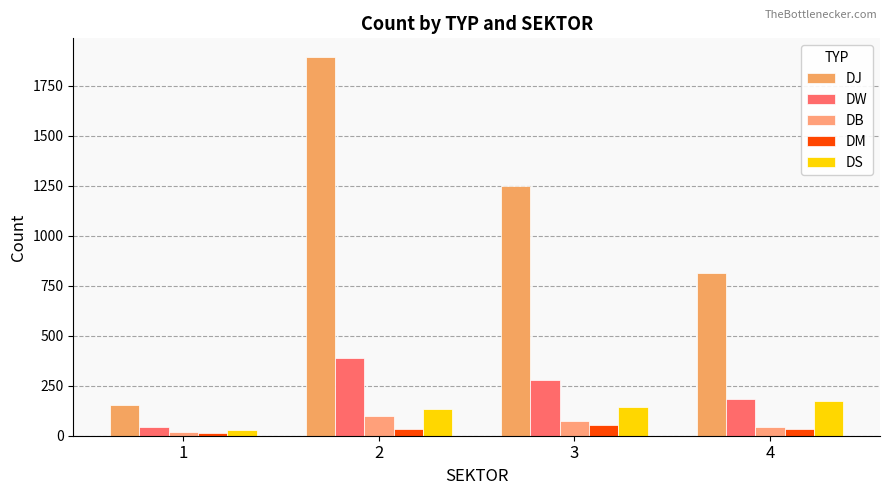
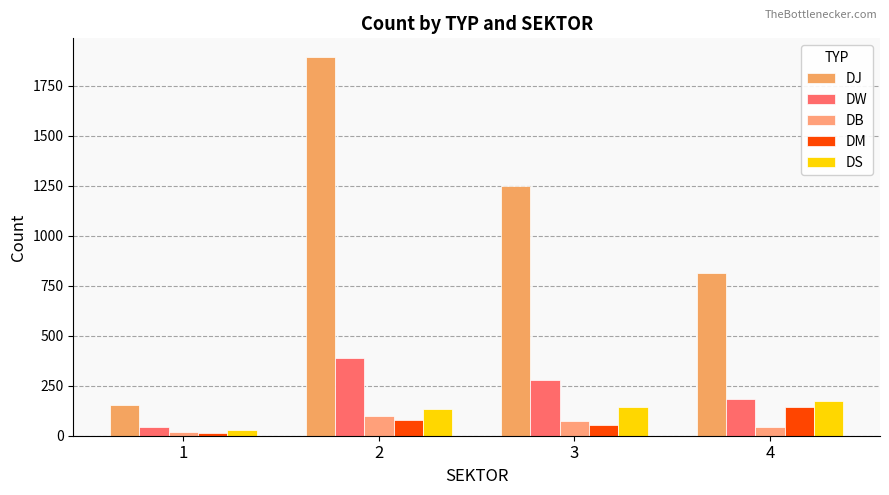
DM, 2: 30 -> 80
DM, 4: 30 -> 140
